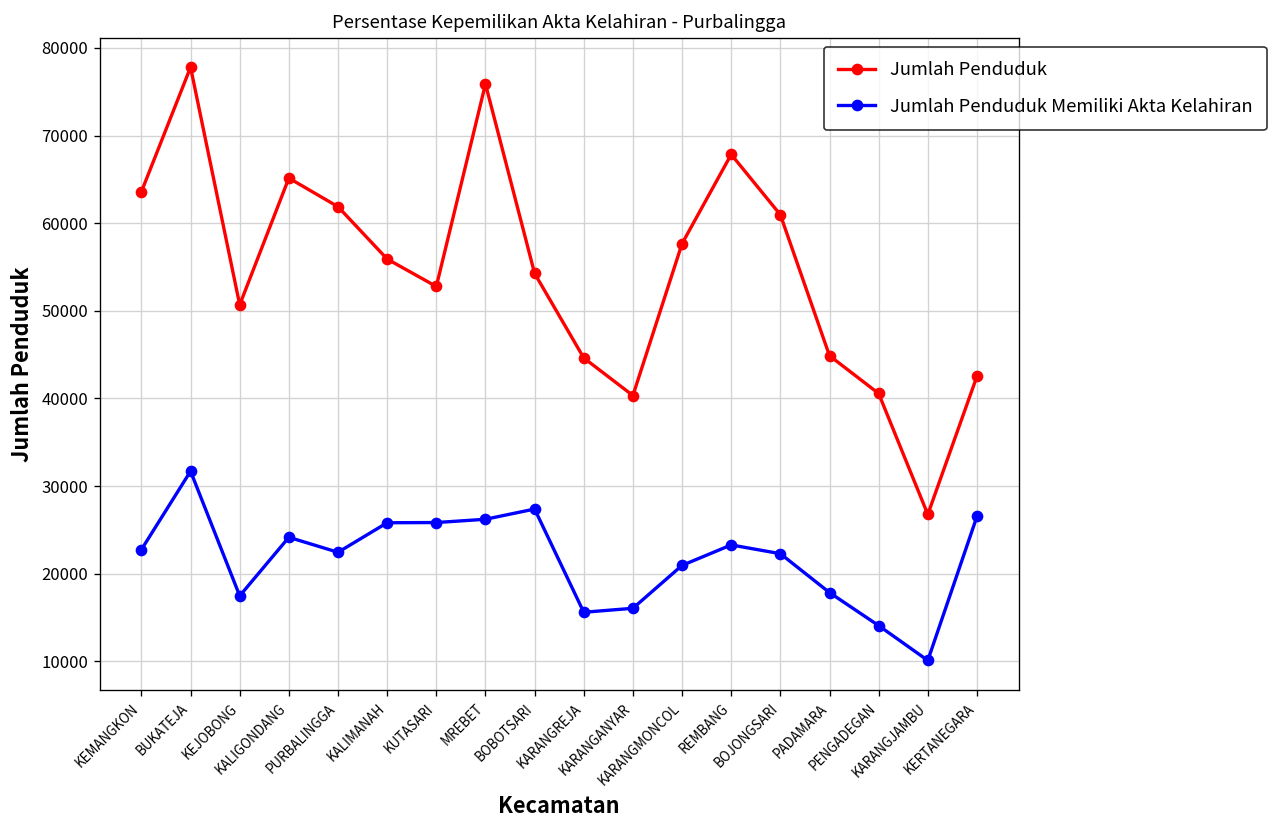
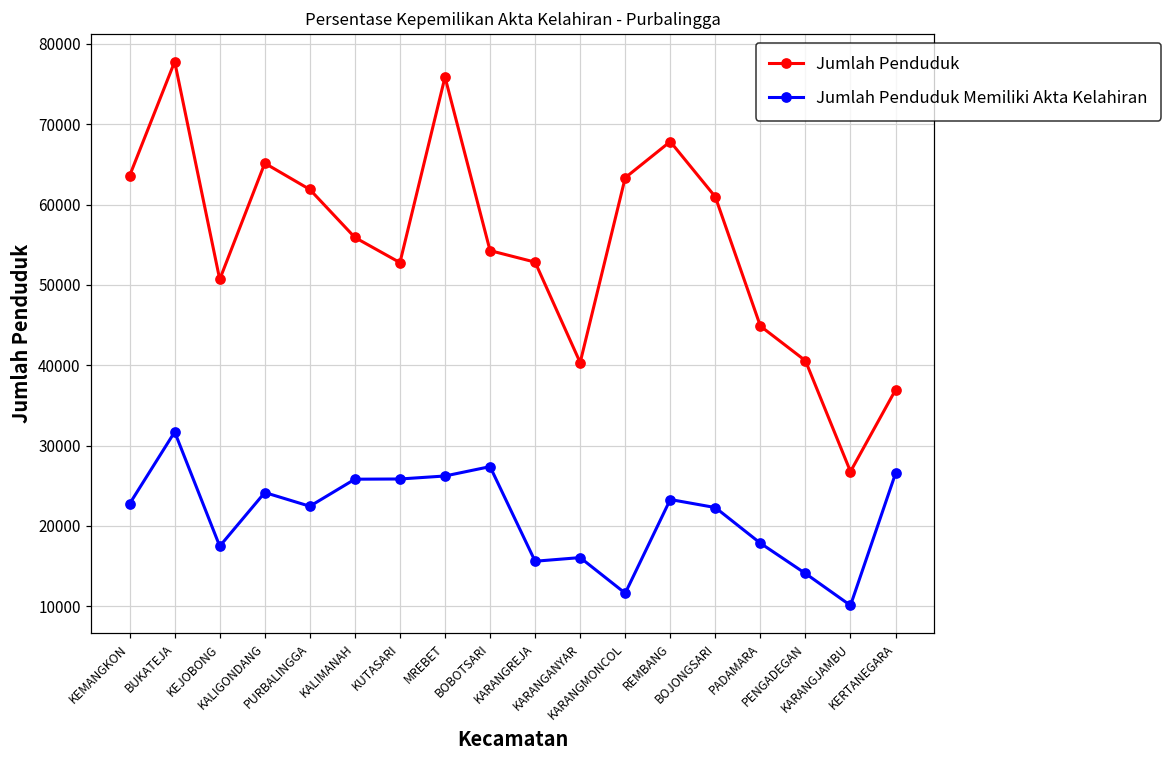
Jumlah Penduduk, KARANGREJA: 45000 -> 53000
Jumlah Penduduk, KARANGMONCOL: 58000 -> 63000
Jumlah Penduduk Memiliki Akta Kelahiran, KARANGMONCOL: 21000 -> 12000
Jumlah Penduduk, KERTANEGARA: 43000 -> 37000
